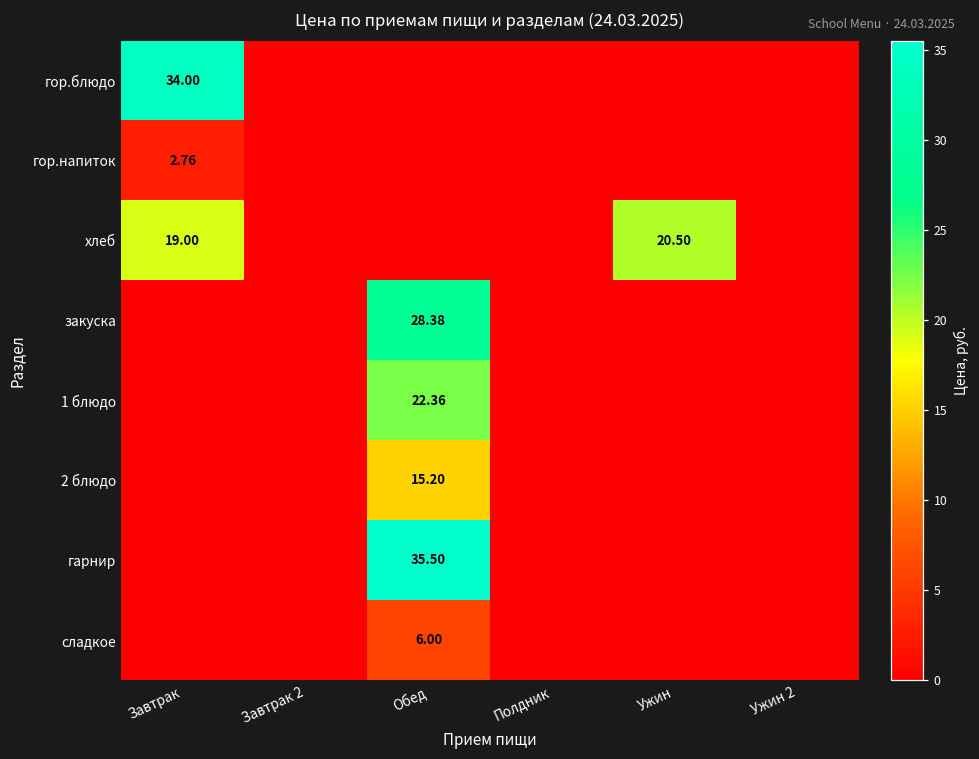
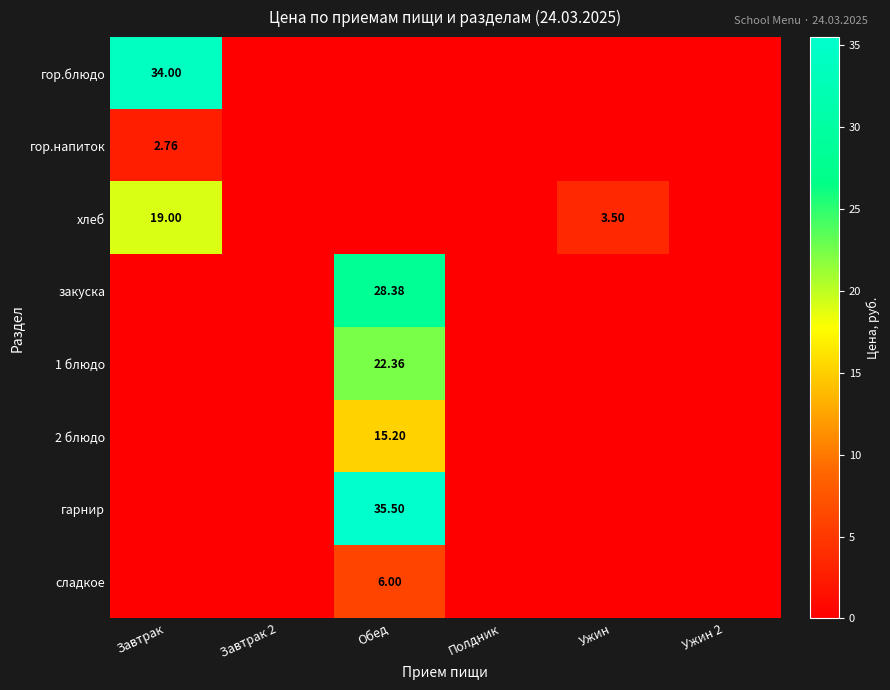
хлеб, Ужин: 20.50 -> 3.50
